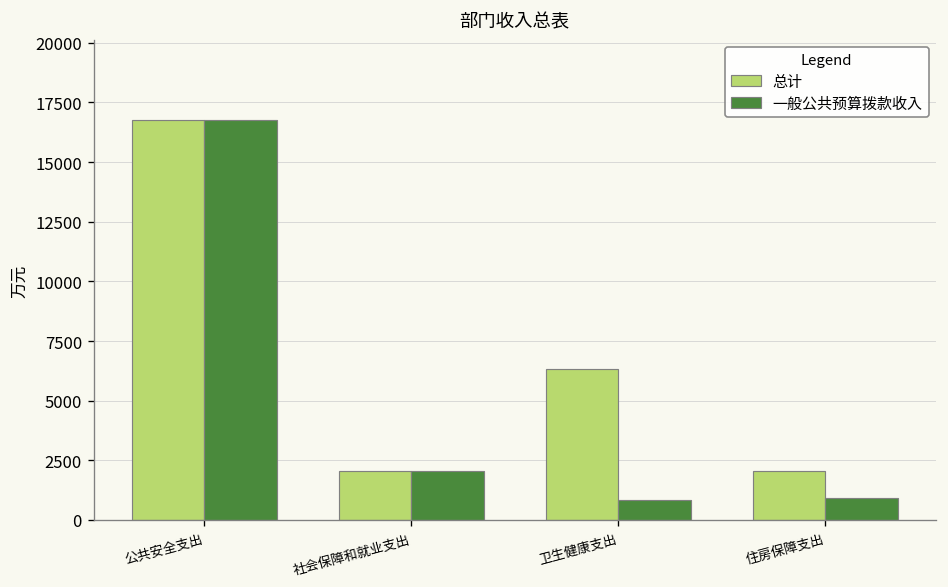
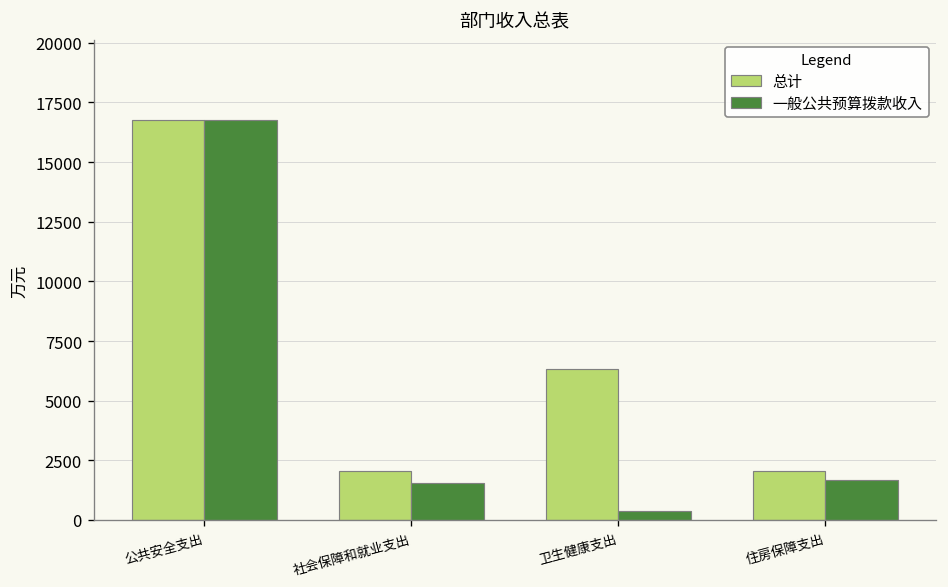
一般公共预算拨款收入, 社会保障和就业支出: 2100 -> 1600
一般公共预算拨款收入, 卫生健康支出: 800 -> 400
一般公共预算拨款收入, 住房保障支出: 900 -> 1700
